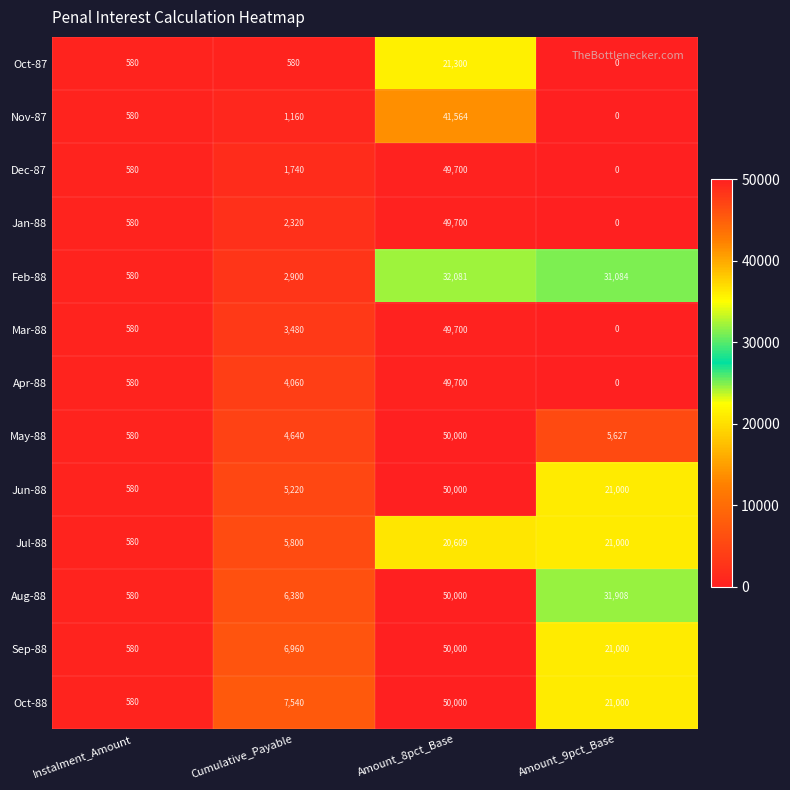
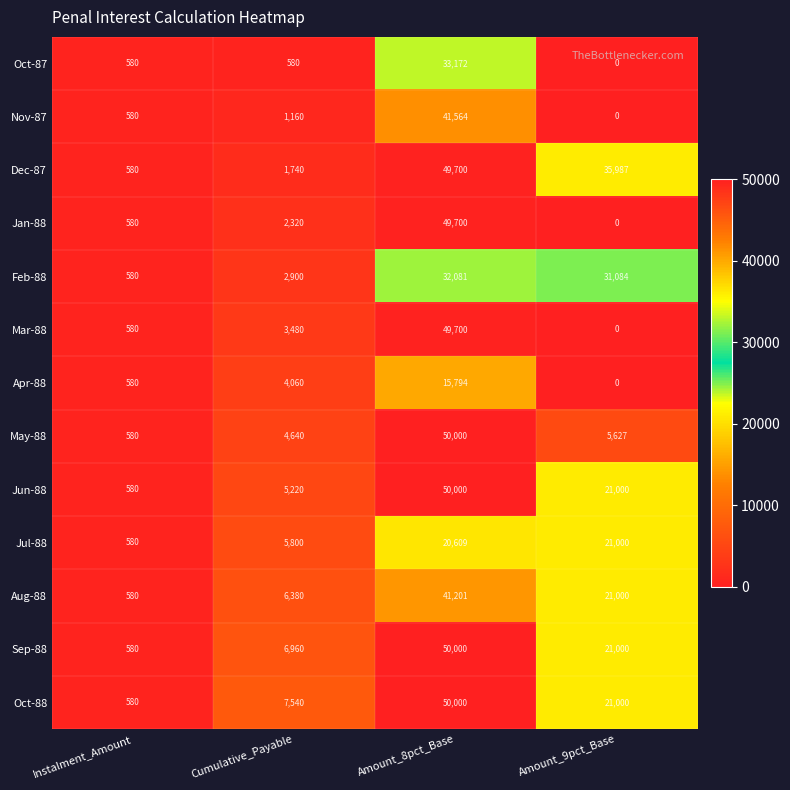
Oct-87, Amount_8pct_Base: 21,300 -> 33,172
Dec-87, Amount_9pct_Base: 0 -> 35,987
Apr-88, Amount_8pct_Base: 49,700 -> 15,794
Aug-88, Amount_8pct_Base: 50,000 -> 41,201
Aug-88, Amount_9pct_Base: 31,908 -> 21,000
